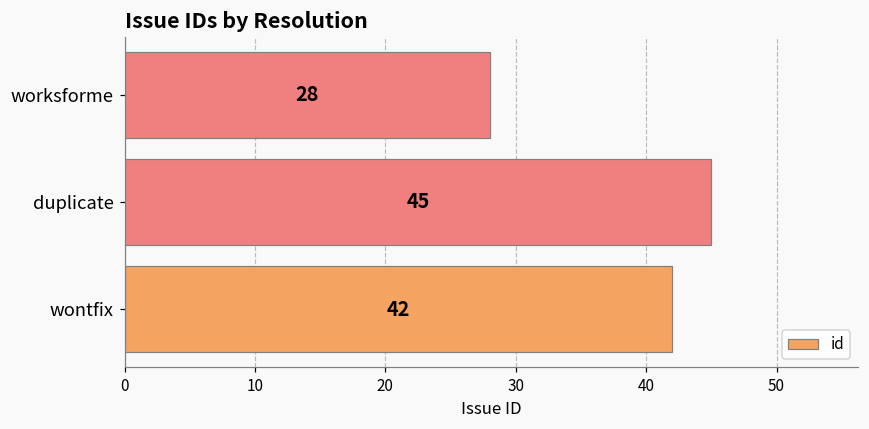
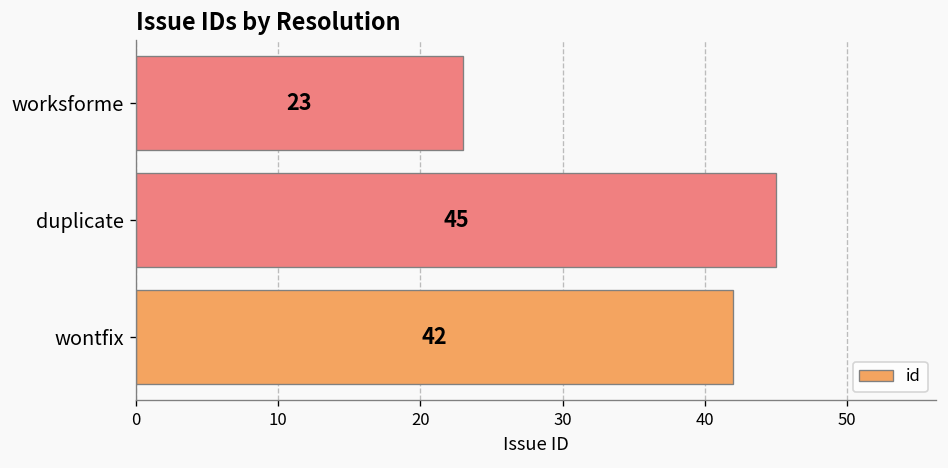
worksforme: 28 -> 23
